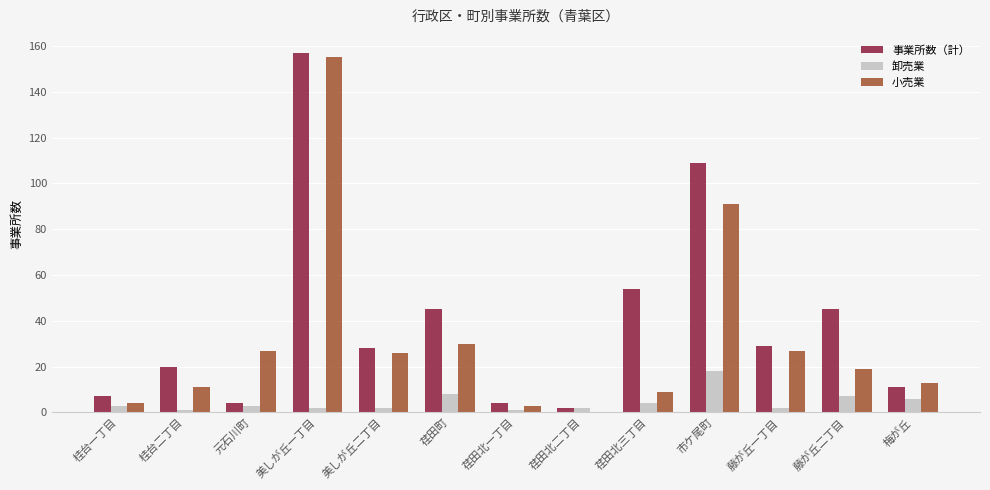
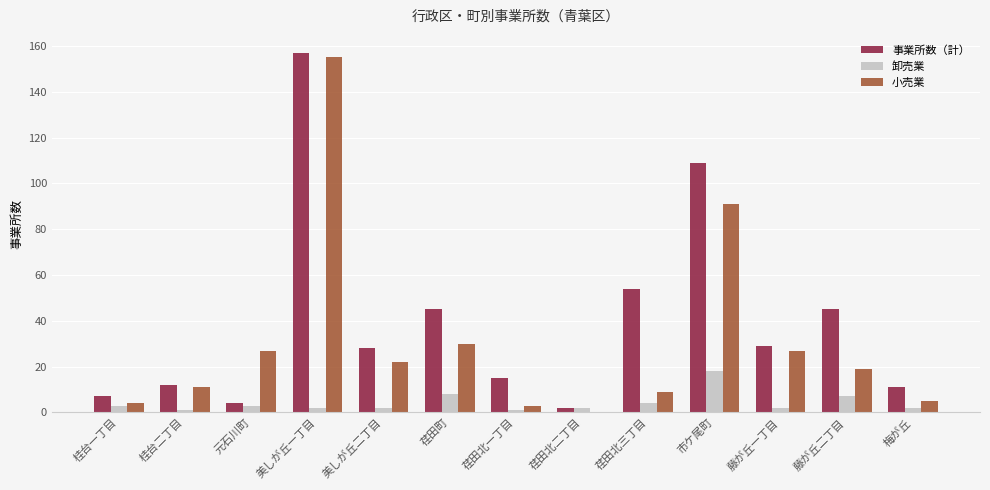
事業所数（計）, 桂台二丁目: 20 -> 12
小売業, 美しが丘二丁目: 26 -> 22
事業所数（計）, 荏田北一丁目: 4 -> 15
卸売業, 梅が丘: 6 -> 2
小売業, 梅が丘: 13 -> 5
